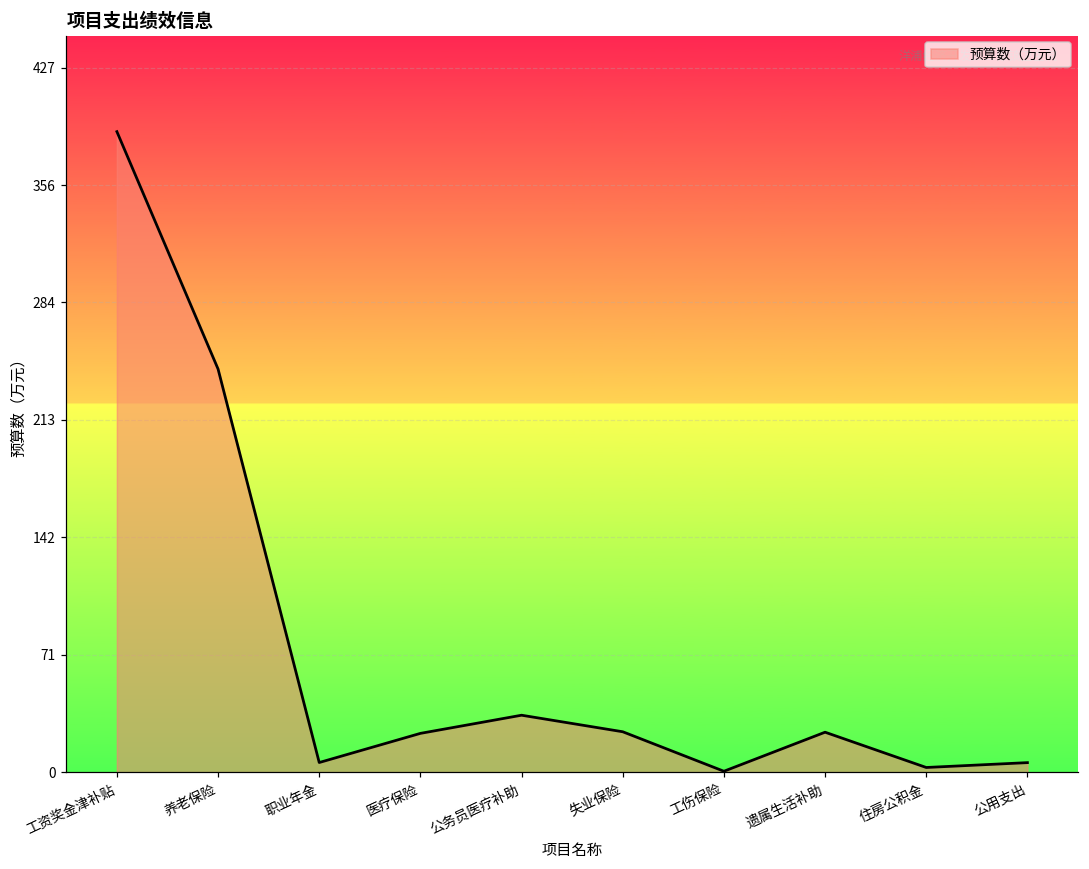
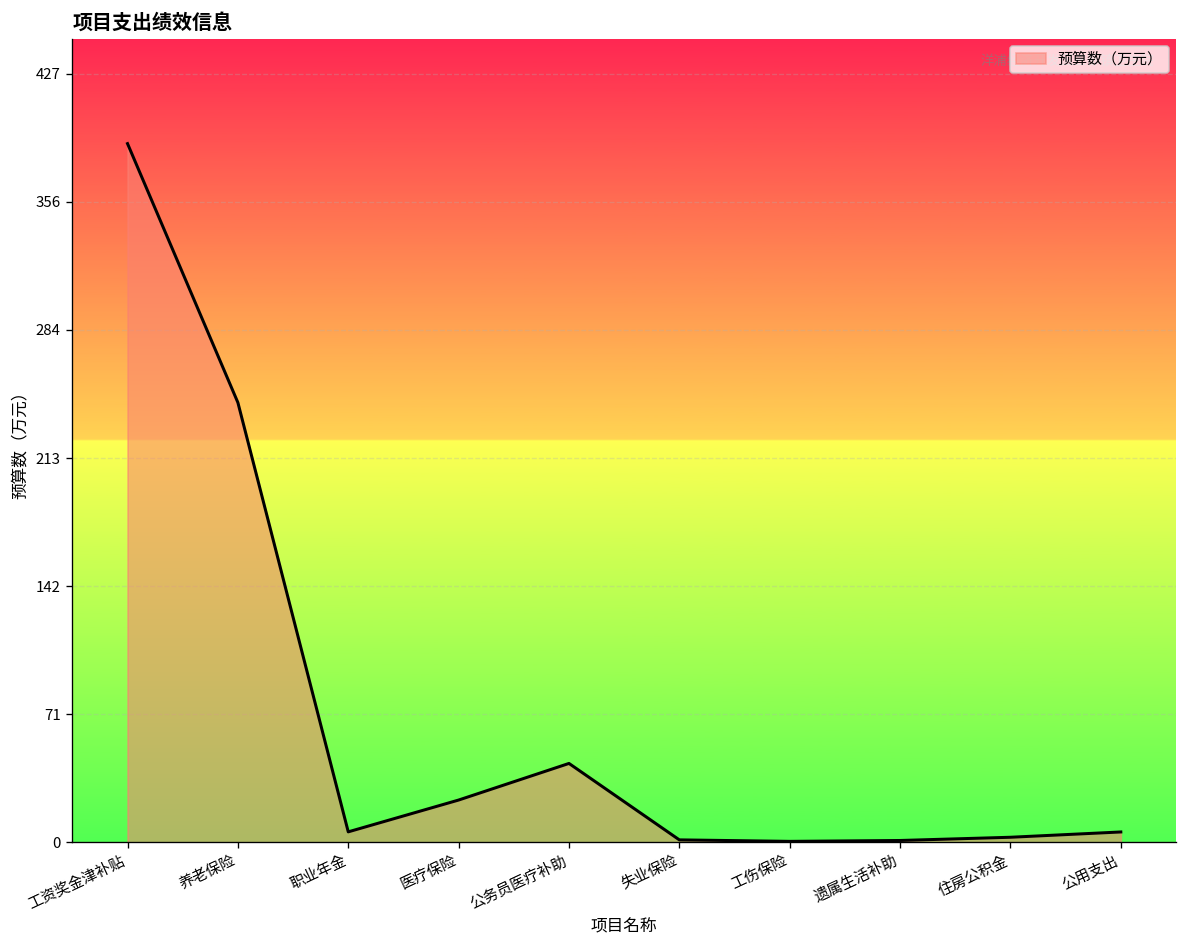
公务员医疗补助: 34 -> 44
失业保险: 24 -> 1
遗属生活补助: 24 -> 1
